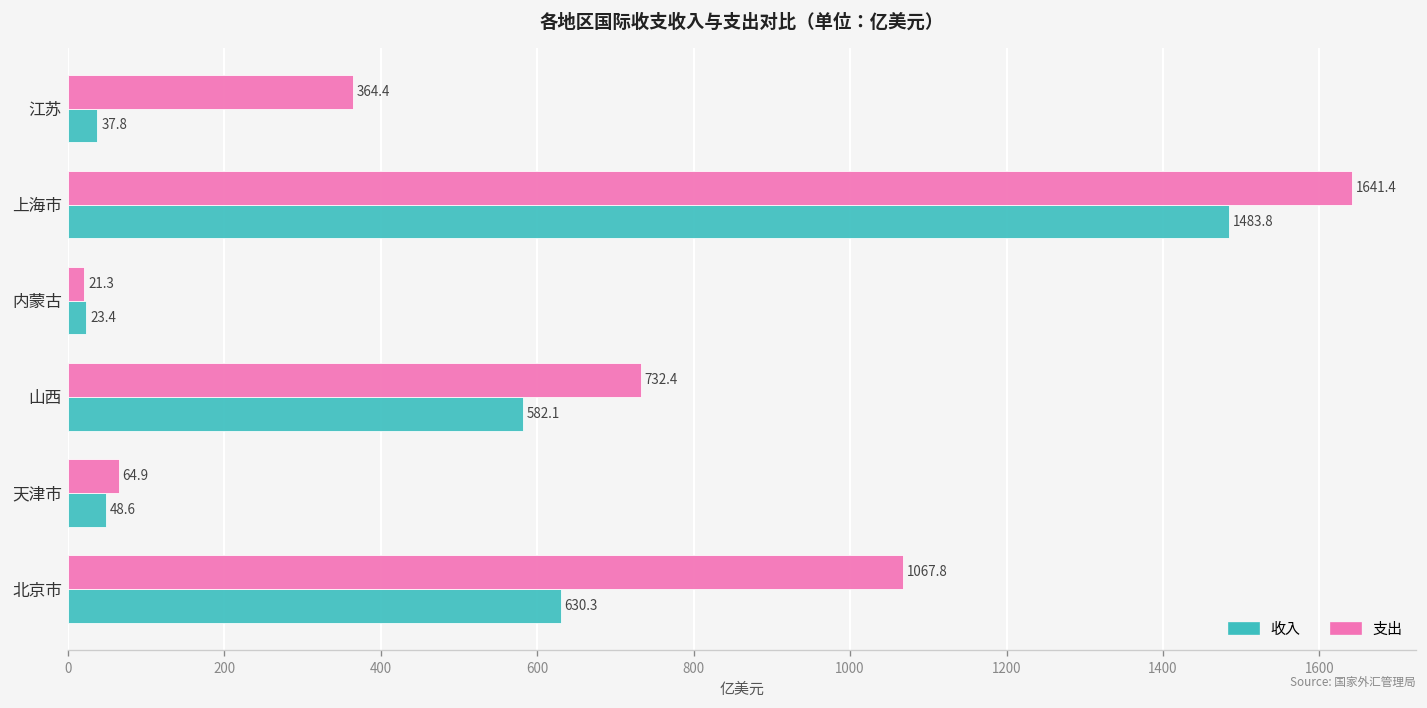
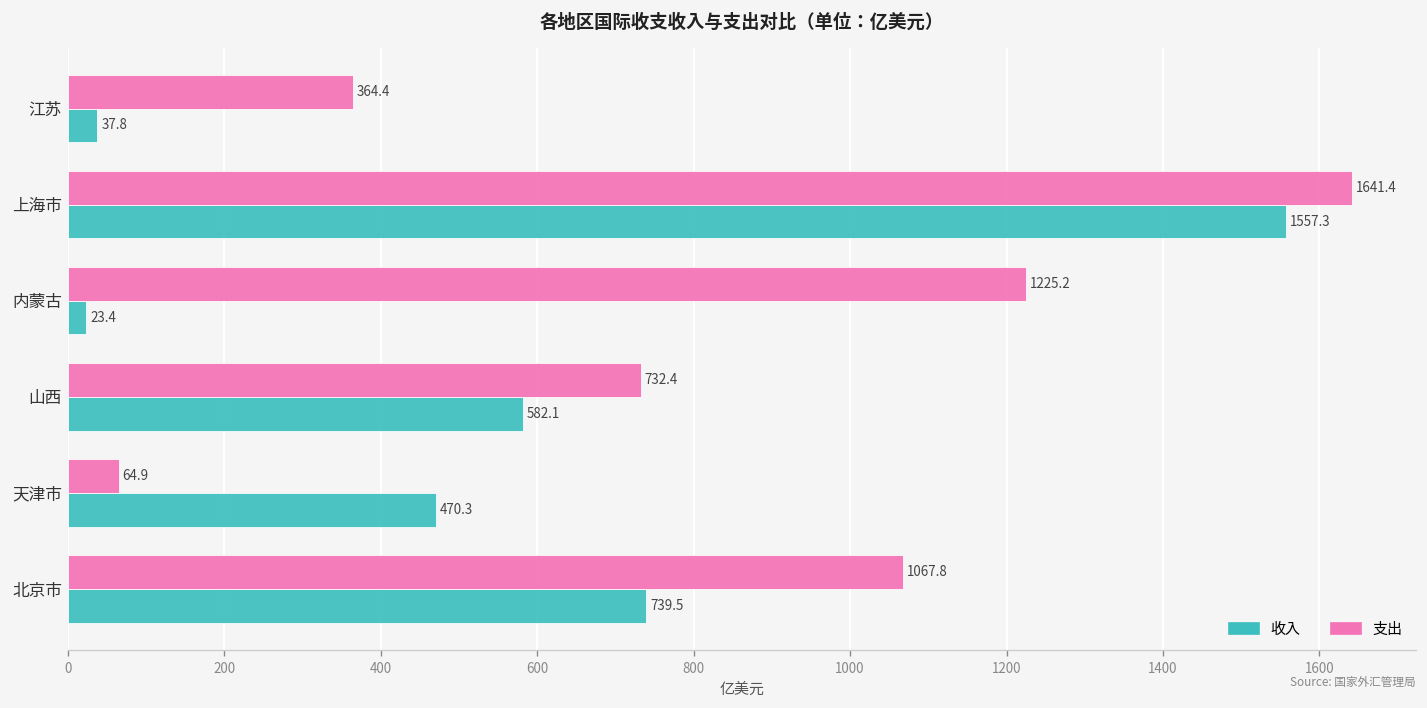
收入, 上海市: 1483.8 -> 1557.3
支出, 内蒙古: 21.3 -> 1225.2
收入, 天津市: 48.6 -> 470.3
收入, 北京市: 630.3 -> 739.5
